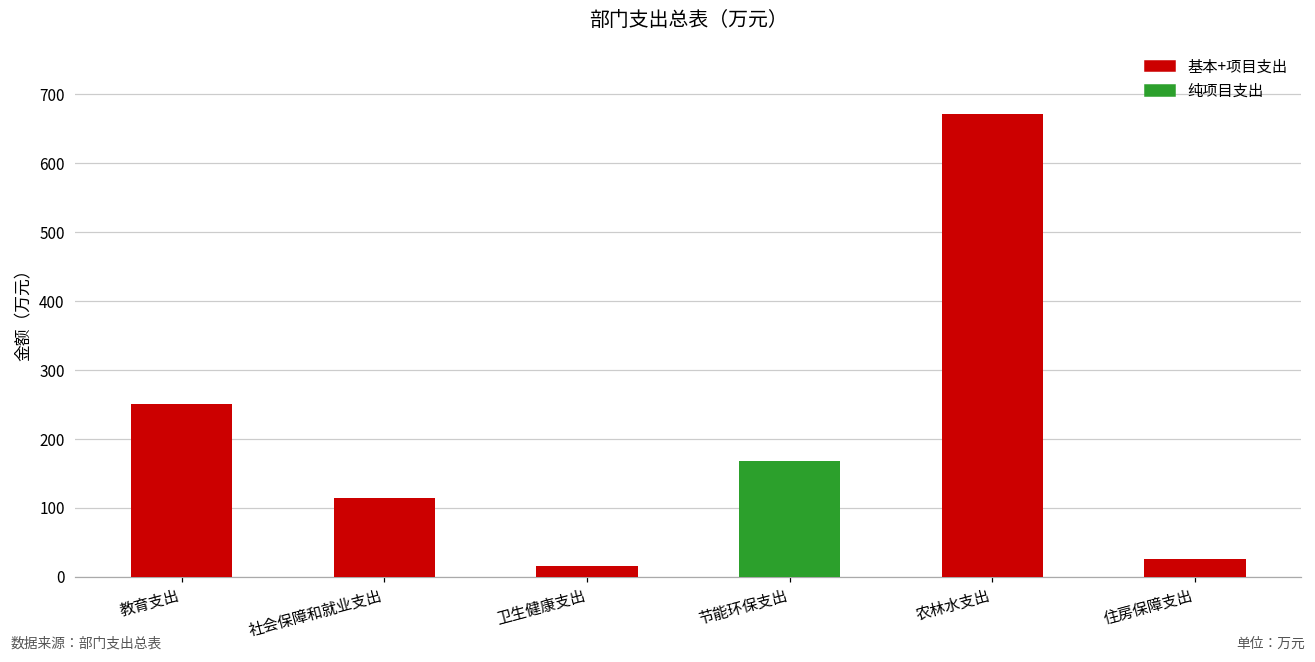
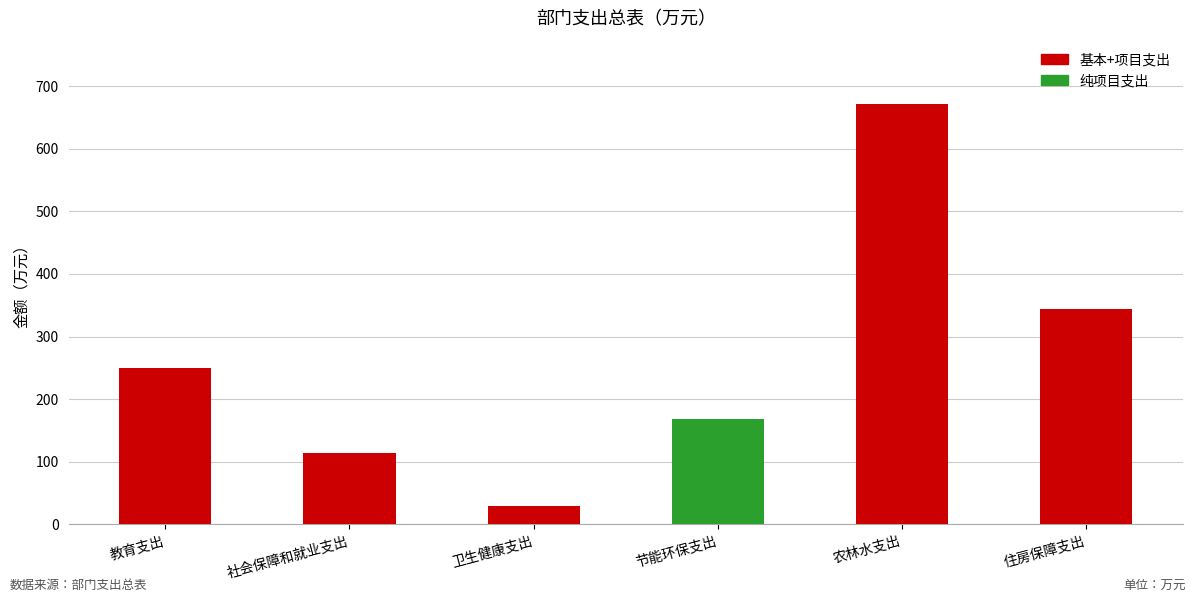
卫生健康支出: 20 -> 30
住房保障支出: 30 -> 340
